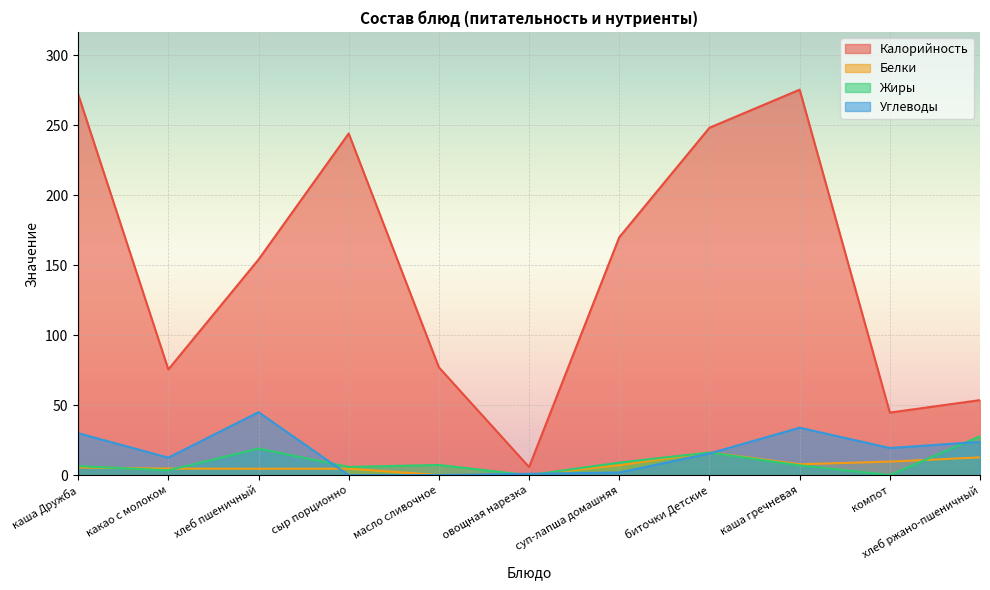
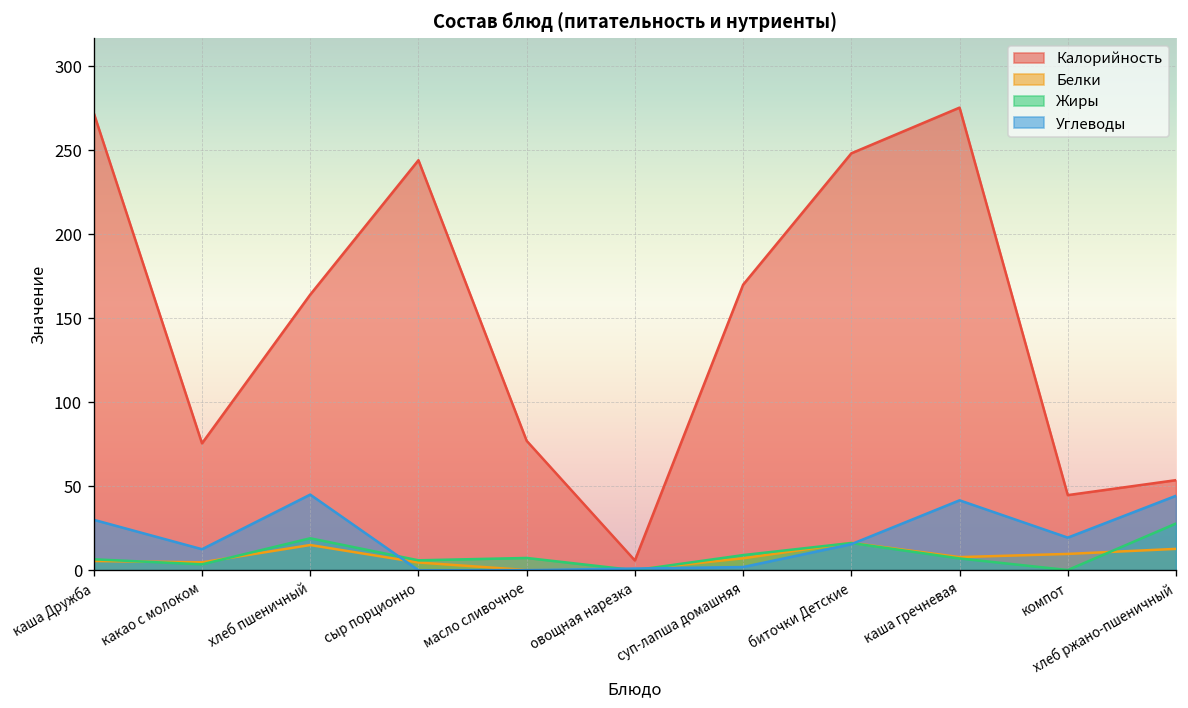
Калорийность, хлеб пшеничный: 154 -> 164
Белки, хлеб пшеничный: 5 -> 15
Углеводы, каша гречневая: 34 -> 42
Углеводы, хлеб ржано-пшеничный: 24 -> 44
